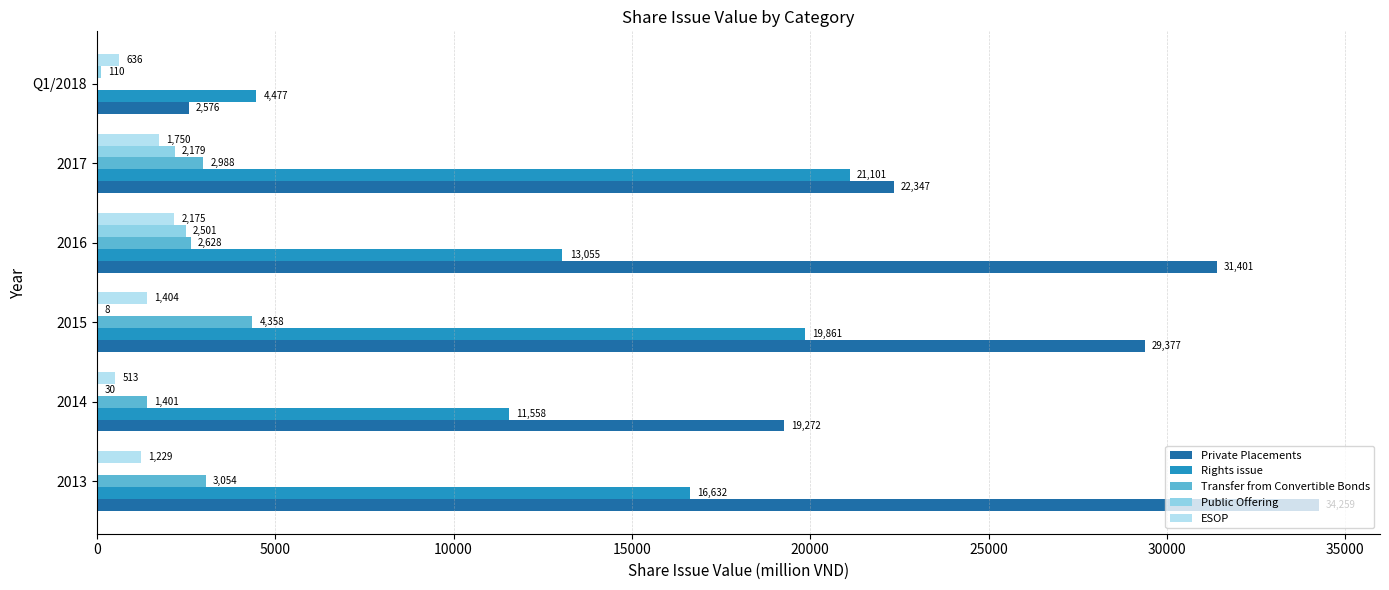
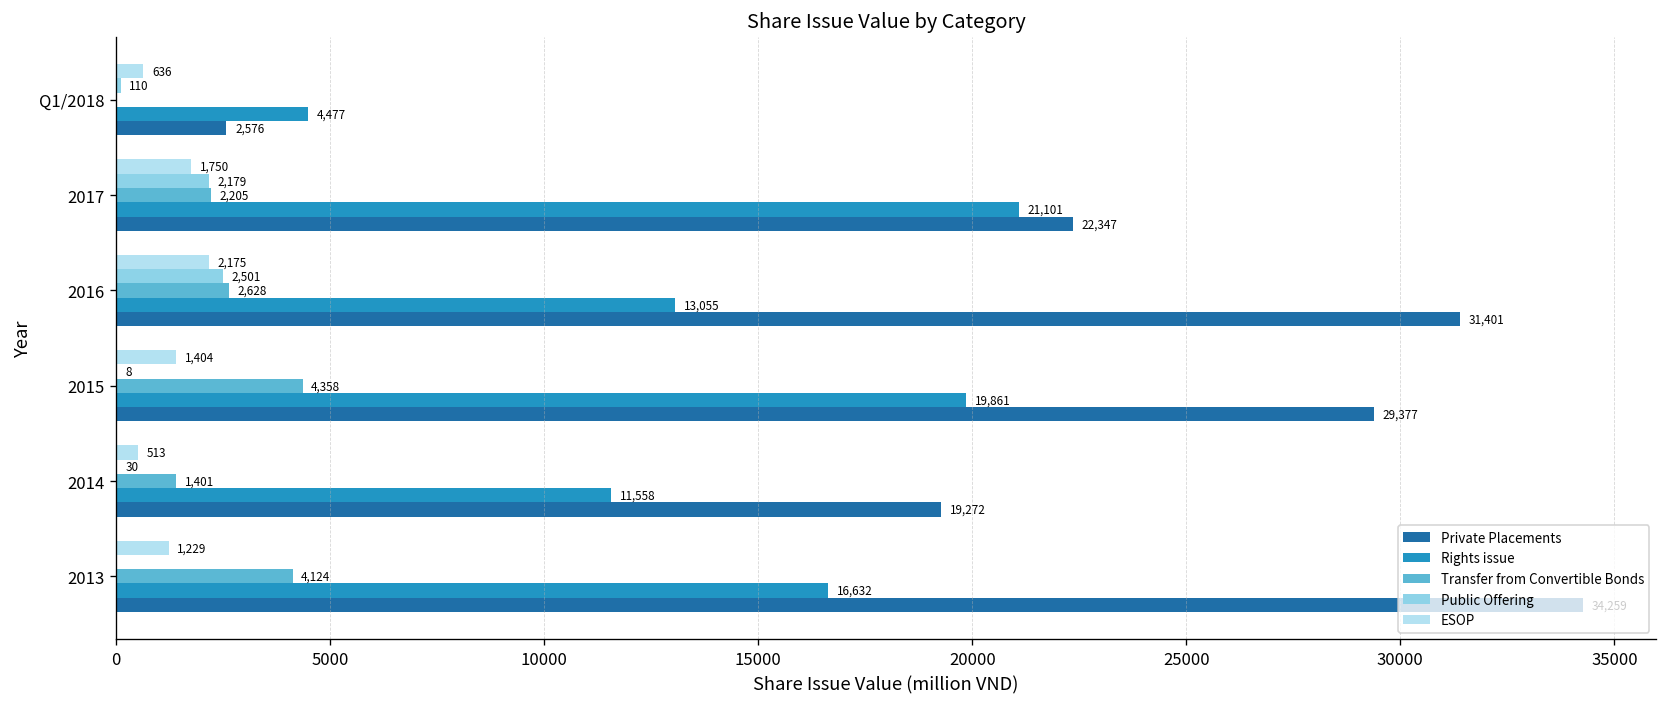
Transfer from Convertible Bonds, 2017: 2,988 -> 2,205
Transfer from Convertible Bonds, 2013: 3,054 -> 4,124
